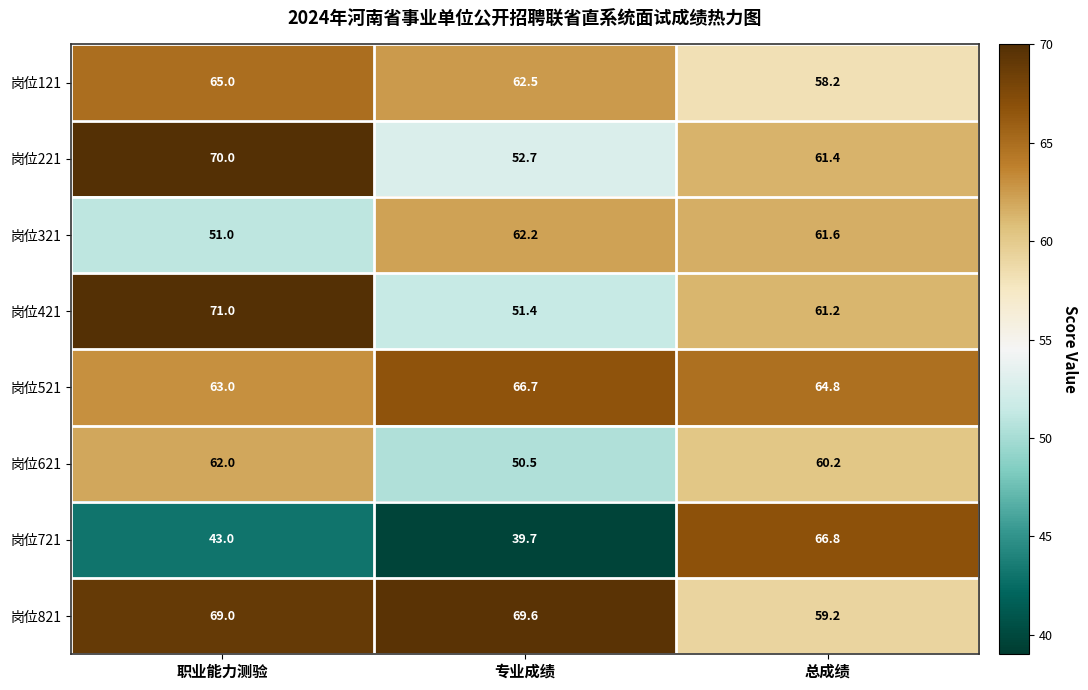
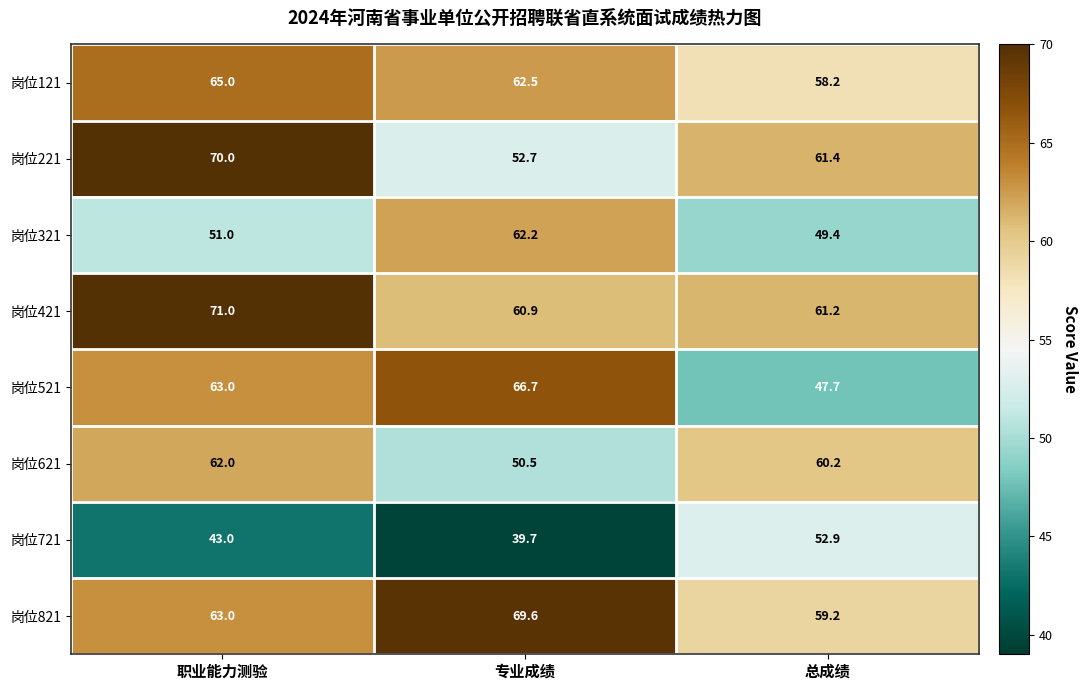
岗位321, 总成绩: 61.6 -> 49.4
岗位421, 专业成绩: 51.4 -> 60.9
岗位521, 总成绩: 64.8 -> 47.7
岗位721, 总成绩: 66.8 -> 52.9
岗位821, 职业能力测验: 69.0 -> 63.0
